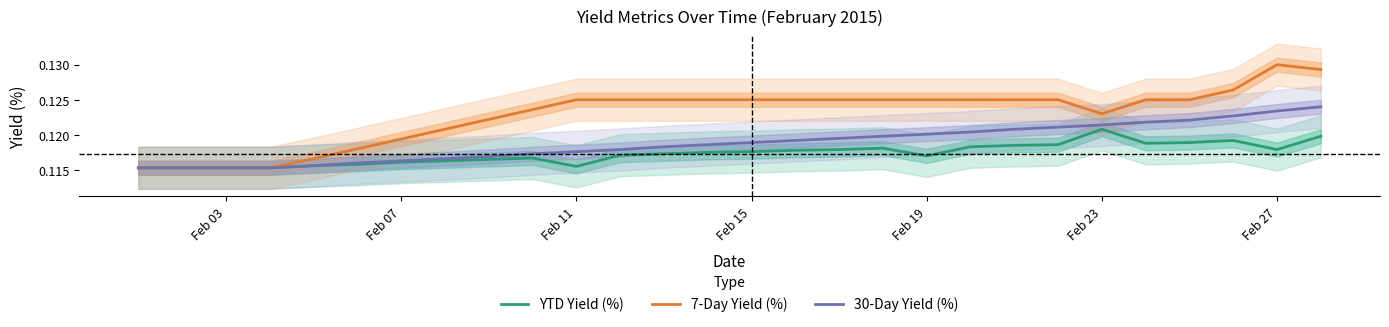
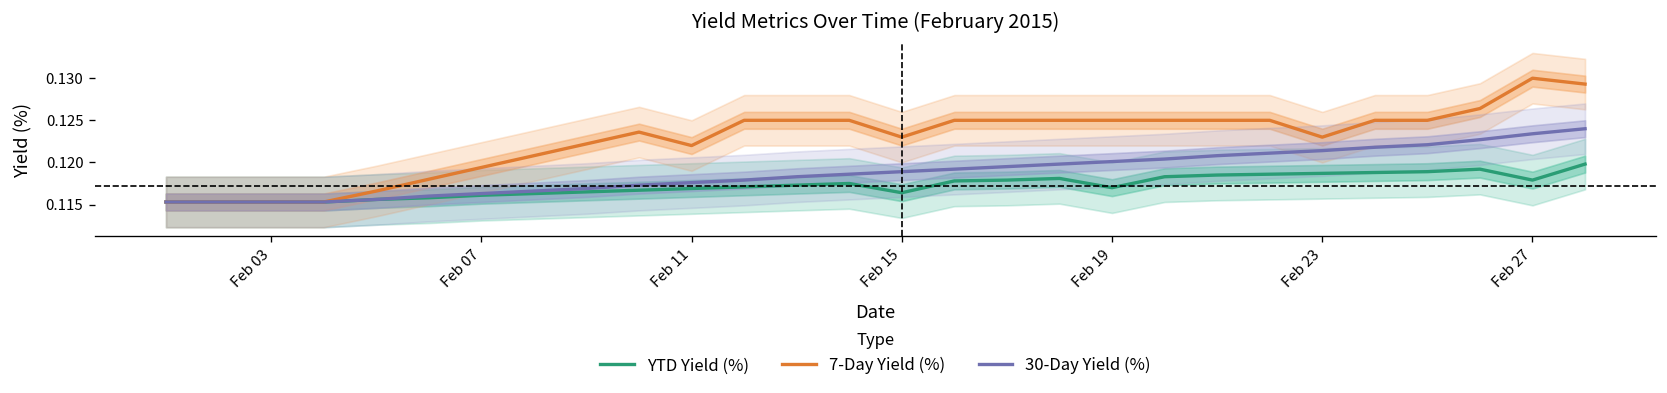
YTD Yield (%), Feb 11: 0.116 -> 0.117
7-Day Yield (%), Feb 11: 0.125 -> 0.122
YTD Yield (%), Feb 15: 0.118 -> 0.116
7-Day Yield (%), Feb 15: 0.125 -> 0.123
YTD Yield (%), Feb 23: 0.121 -> 0.119
